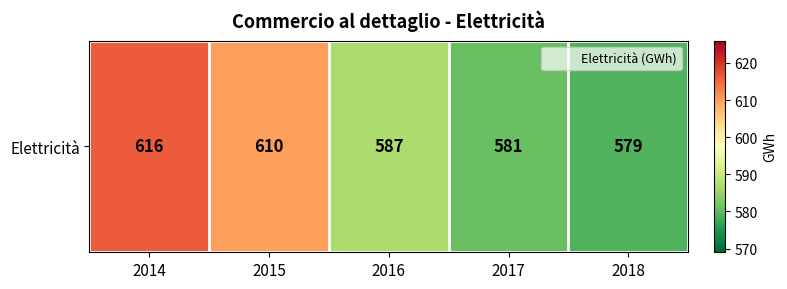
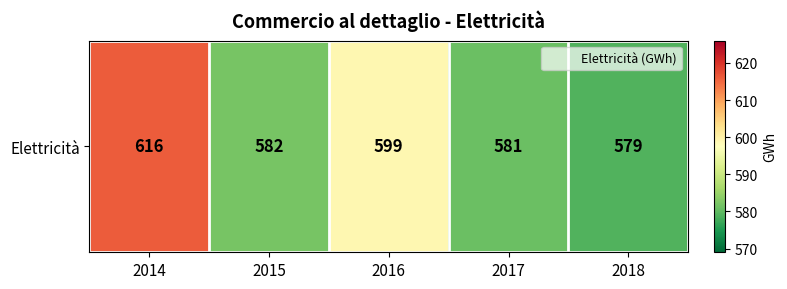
Elettricità, 2015: 610 -> 582
Elettricità, 2016: 587 -> 599
